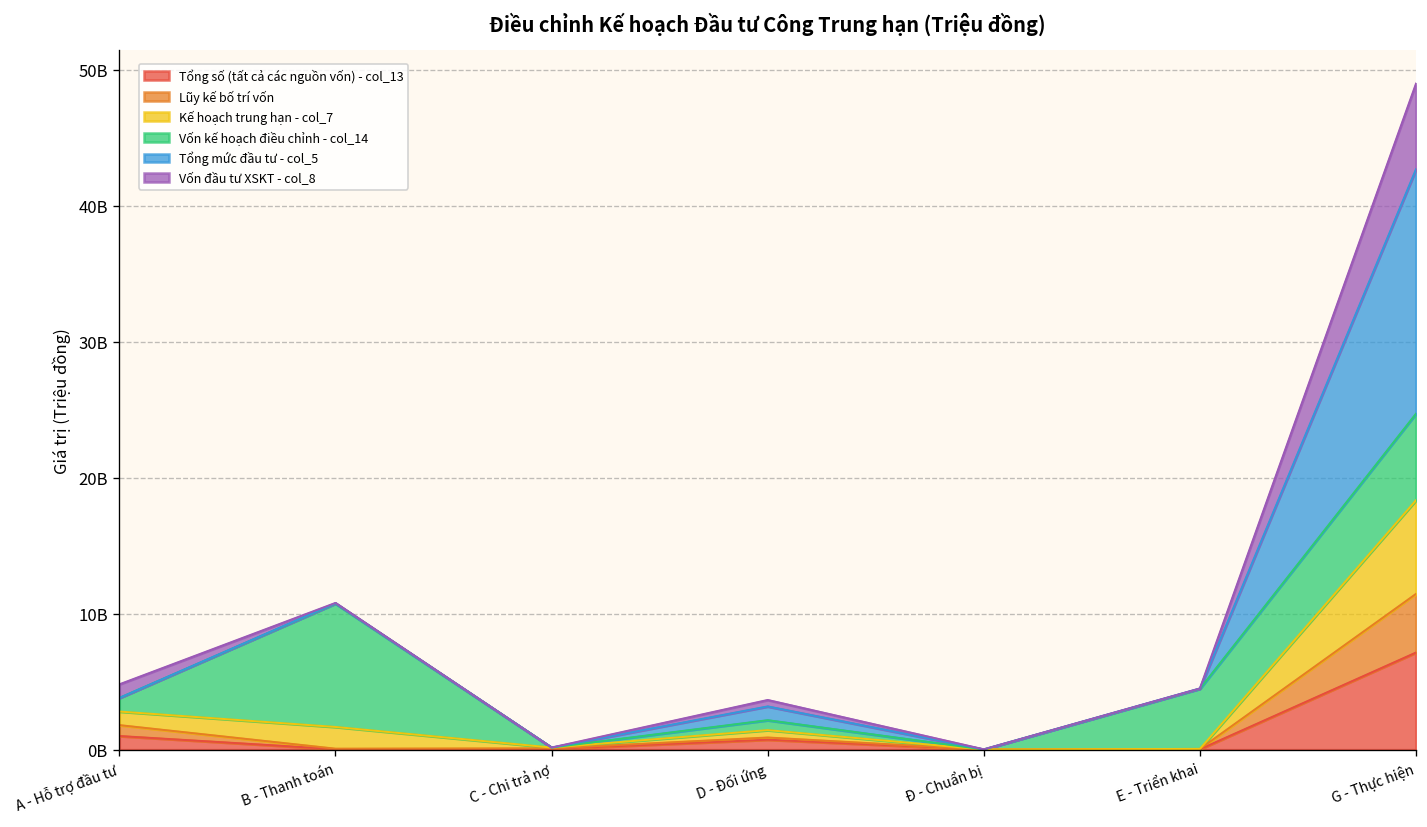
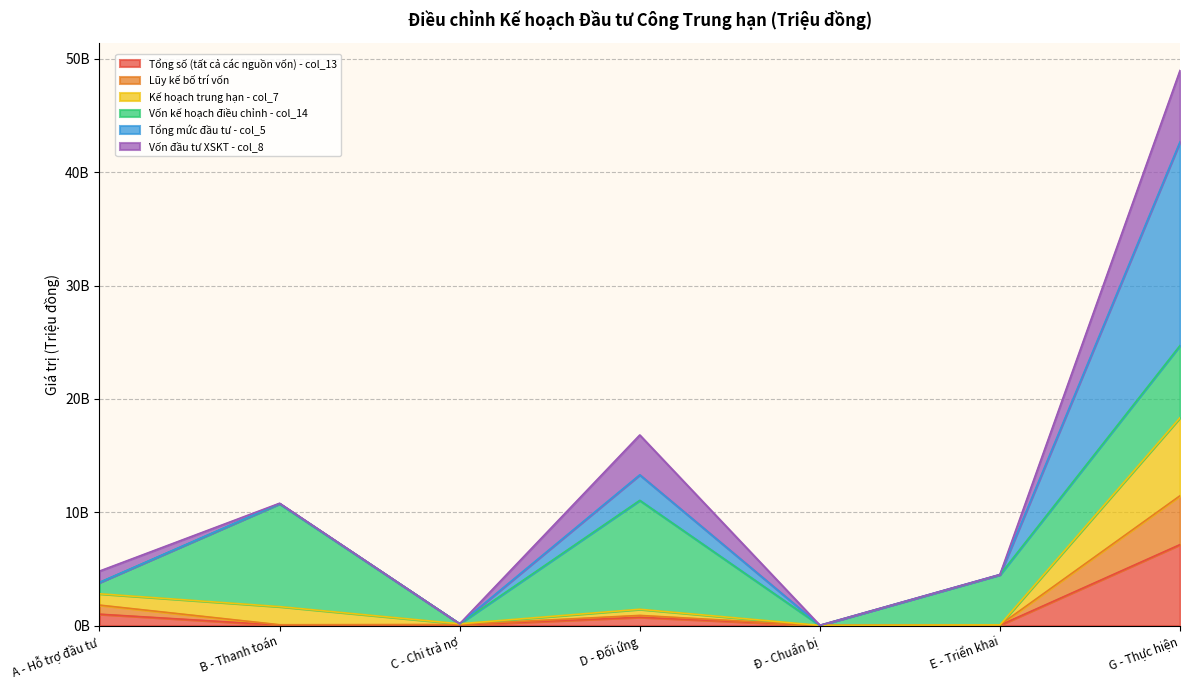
Vốn kế hoạch điều chỉnh - col_14, D - Đối ứng: 700000000 -> 9600000000
Tổng mức đầu tư - col_5, D - Đối ứng: 1000000000 -> 2300000000
Vốn đầu tư XSKT - col_8, D - Đối ứng: 500000000 -> 3500000000
